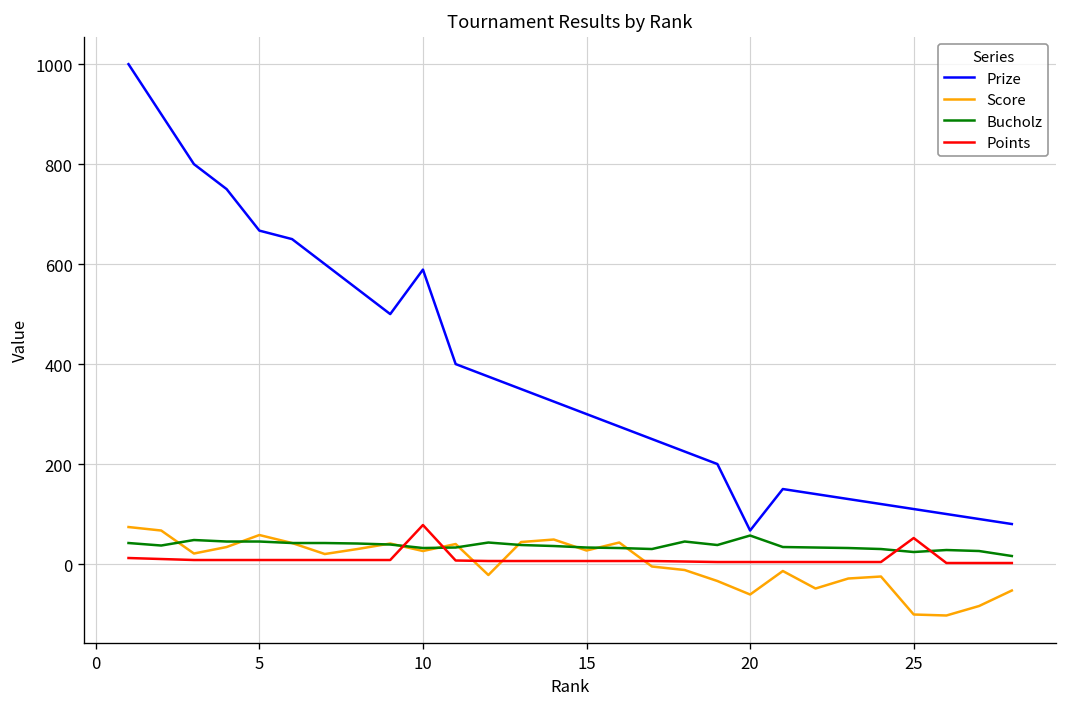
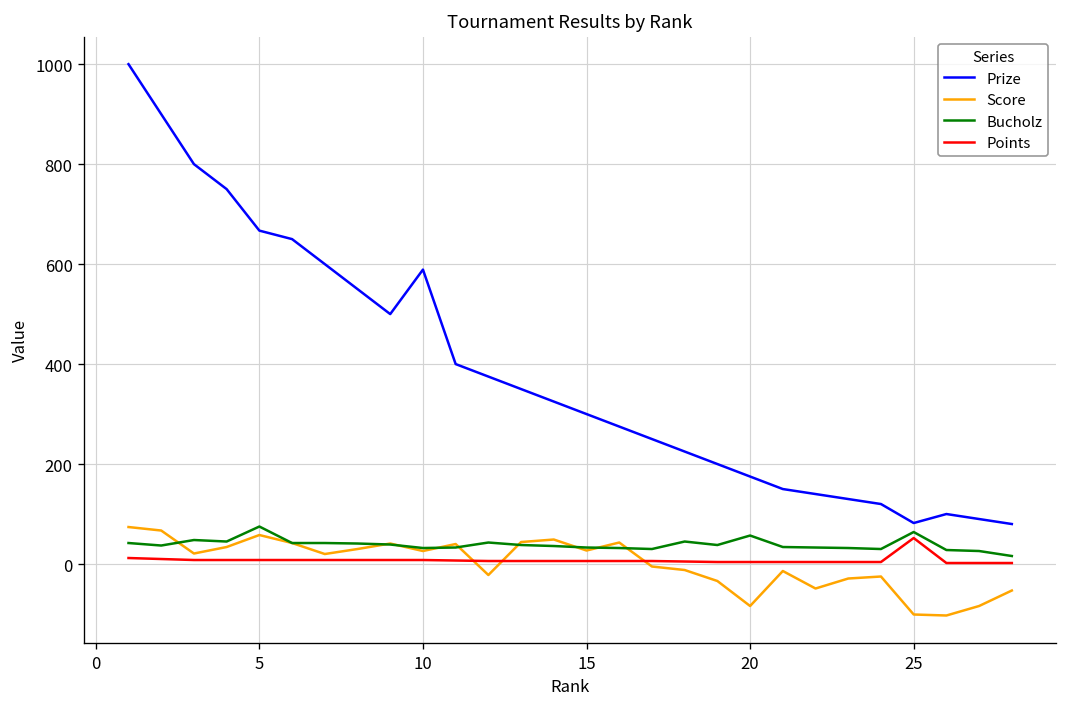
Bucholz, 5: 50 -> 80
Points, 10: 80 -> 10
Prize, 20: 70 -> 180
Score, 20: -60 -> -80
Prize, 25: 110 -> 80
Bucholz, 25: 20 -> 60
